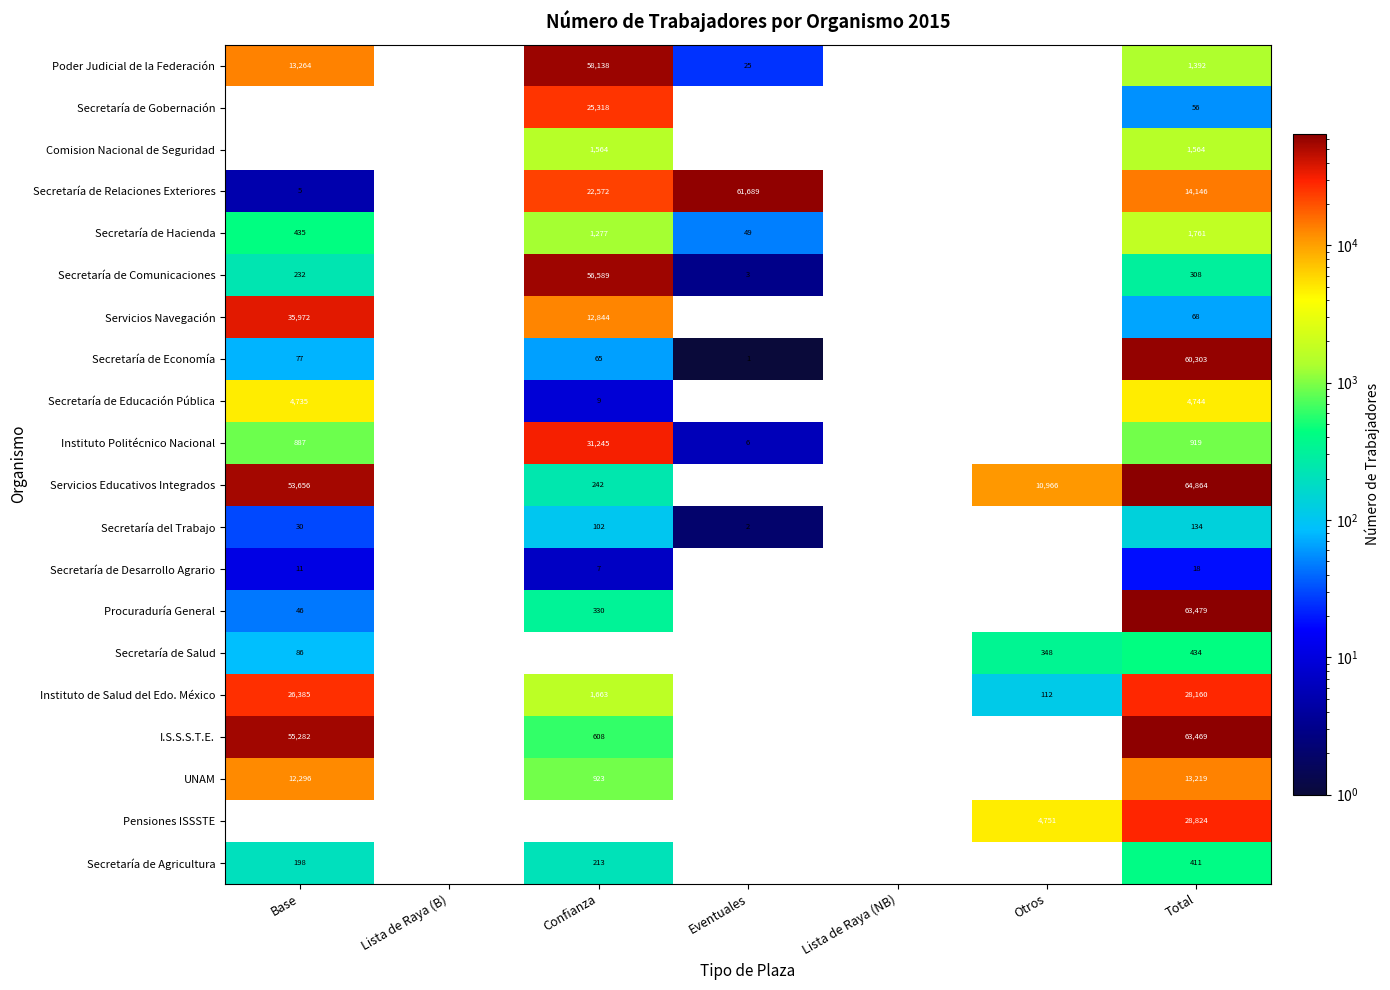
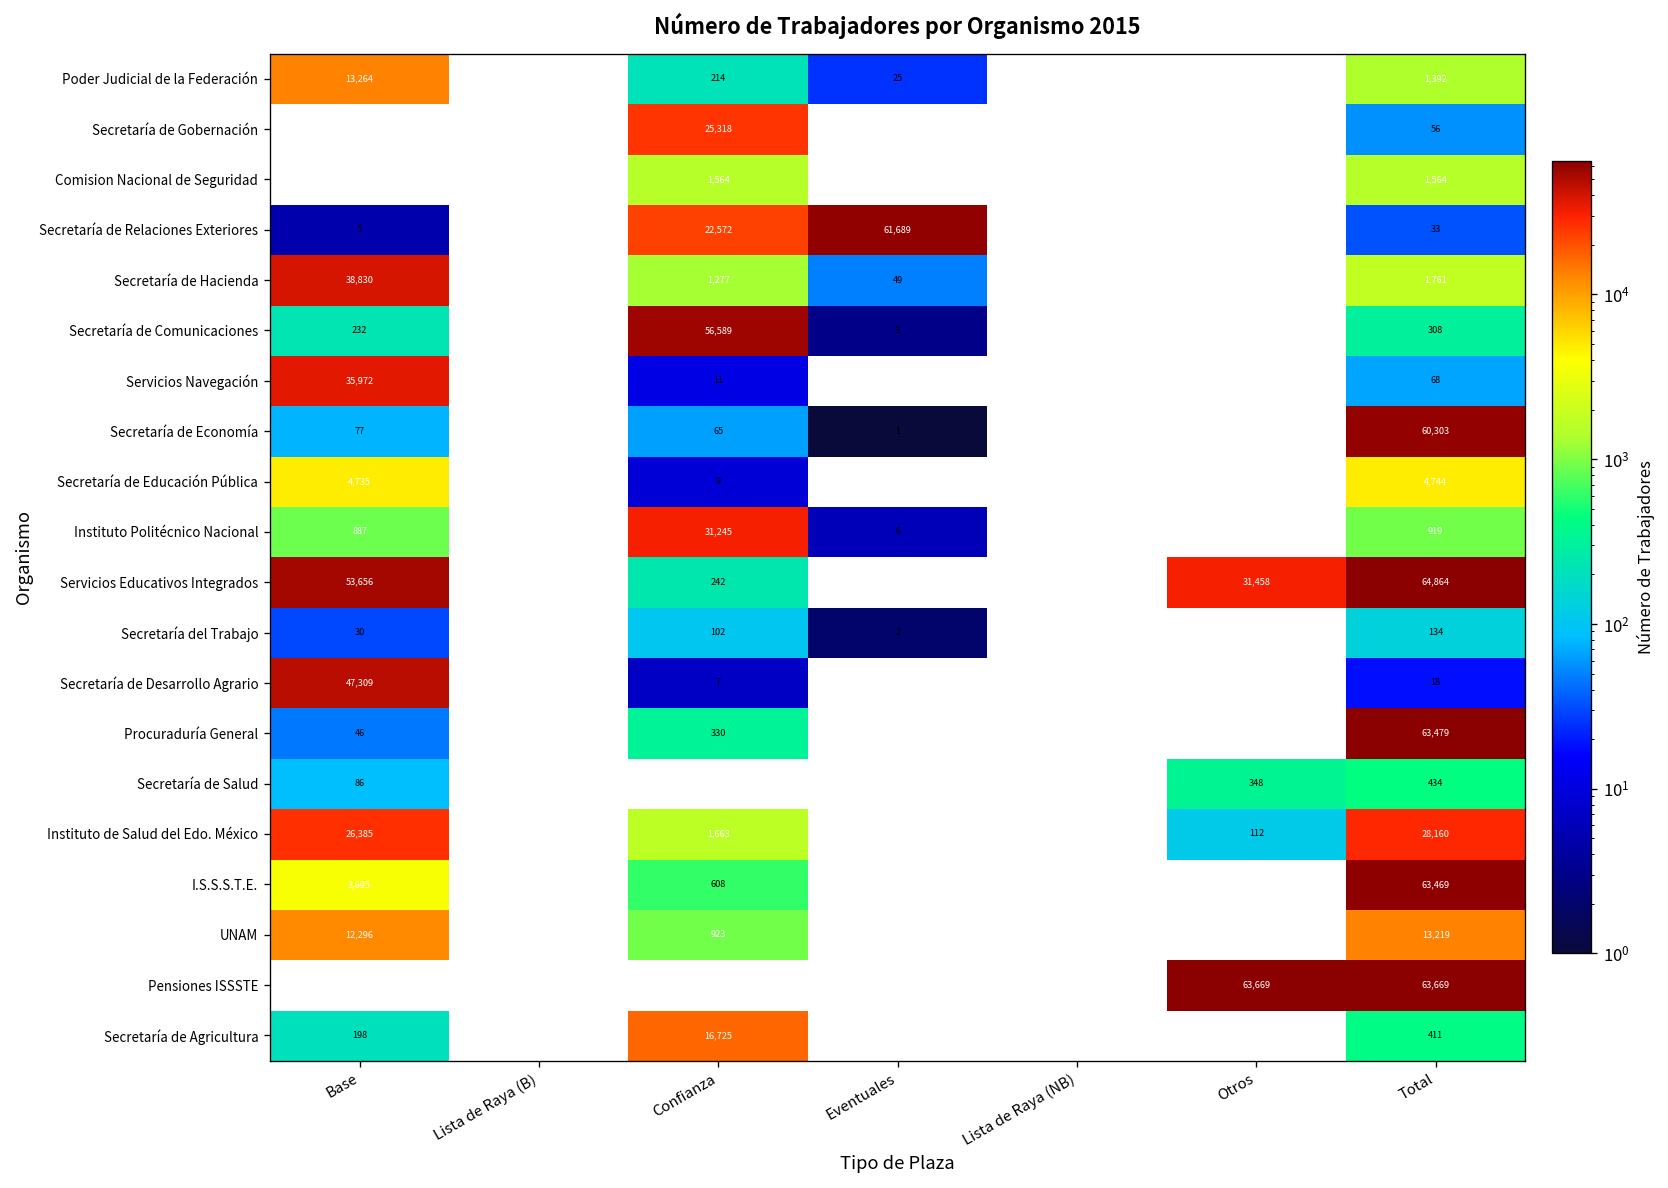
Poder Judicial de la Federación, Confianza: 58,138 -> 214
Secretaría de Relaciones Exteriores, Total: 14,146 -> 33
Secretaría de Hacienda, Base: 435 -> 38,830
Servicios Navegación, Confianza: 12,844 -> 11
Servicios Educativos Integrados, Otros: 10,966 -> 31,458
Secretaría de Desarrollo Agrario, Base: 11 -> 47,309
I.S.S.S.T.E., Base: 55,282 -> 3,695
Pensiones ISSSTE, Otros: 4,751 -> 63,669
Pensiones ISSSTE, Total: 28,824 -> 63,669
Secretaría de Agricultura, Confianza: 213 -> 16,725
